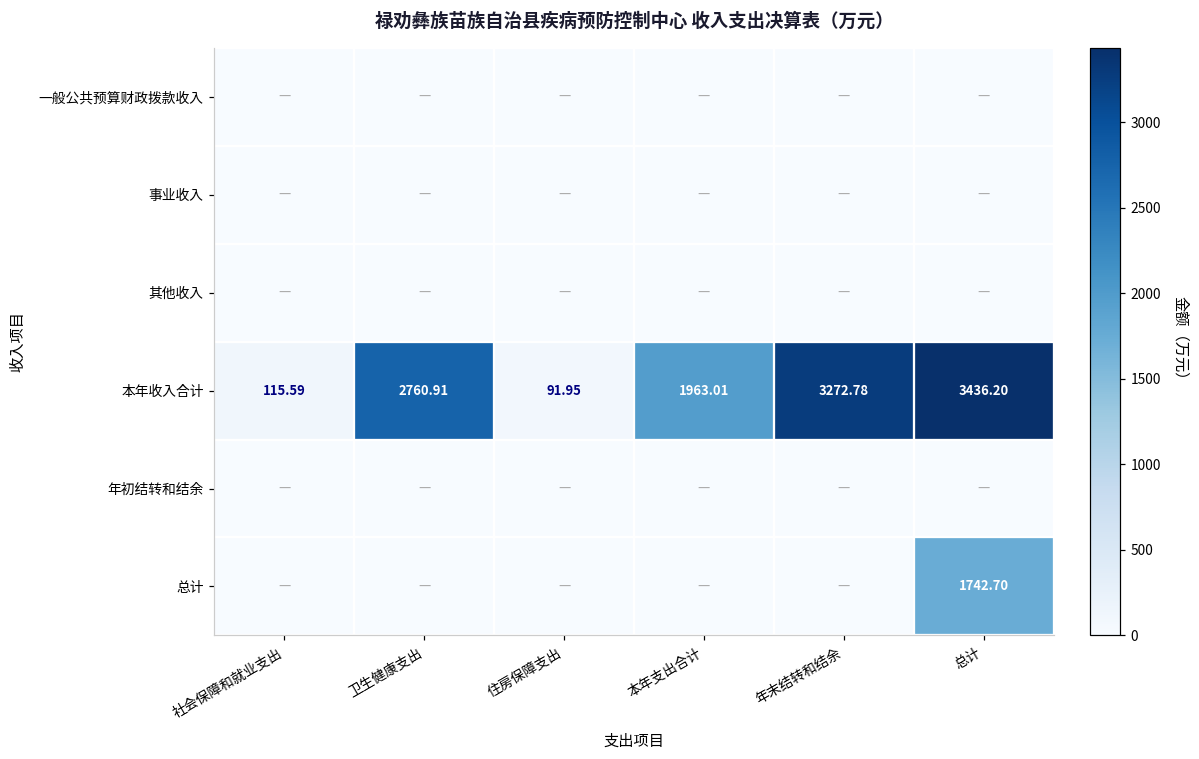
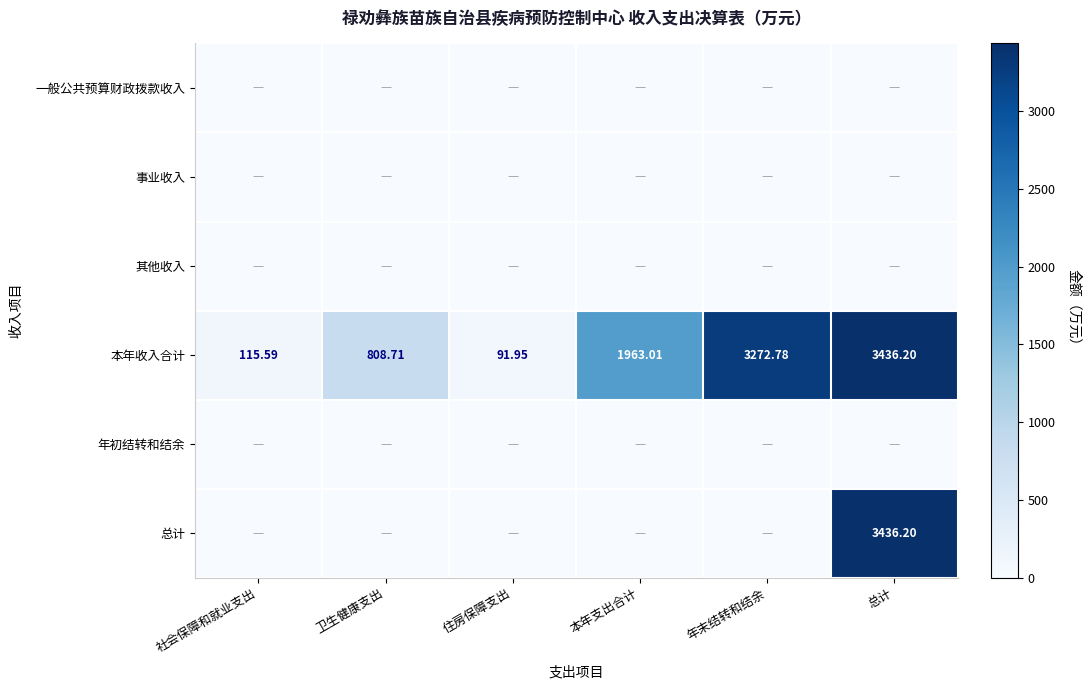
本年收入合计, 卫生健康支出: 2760.91 -> 808.71
总计, 总计: 1742.70 -> 3436.20
